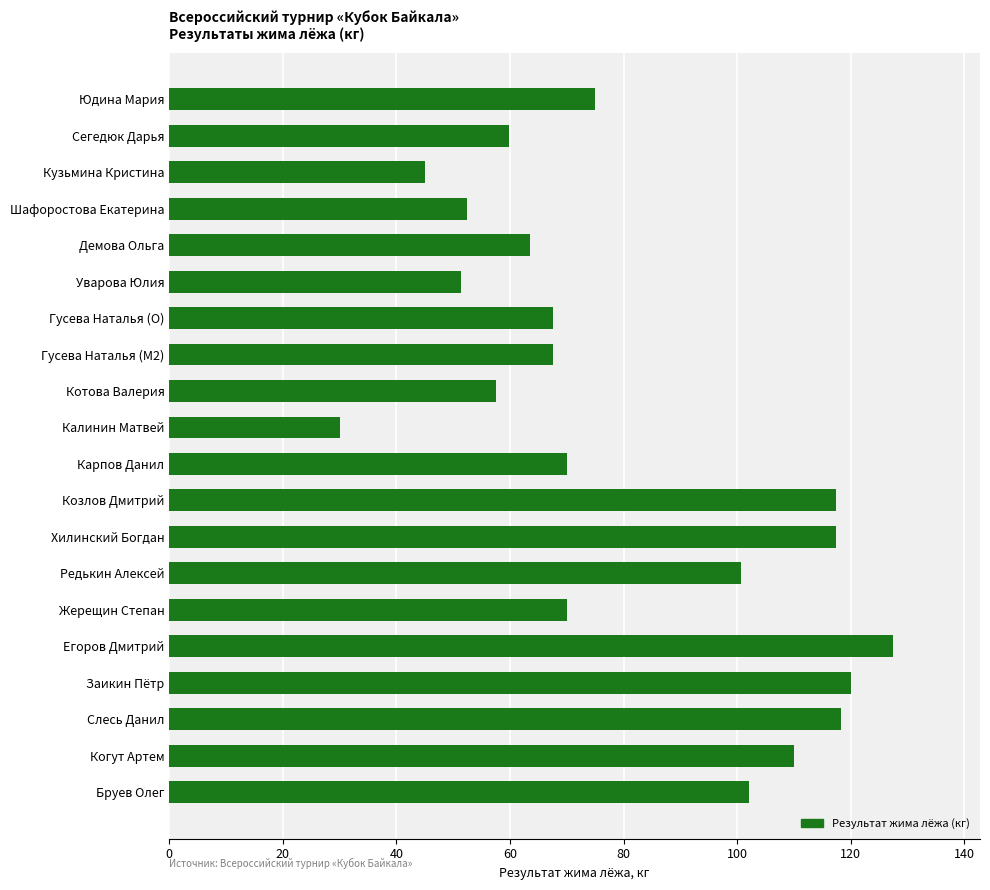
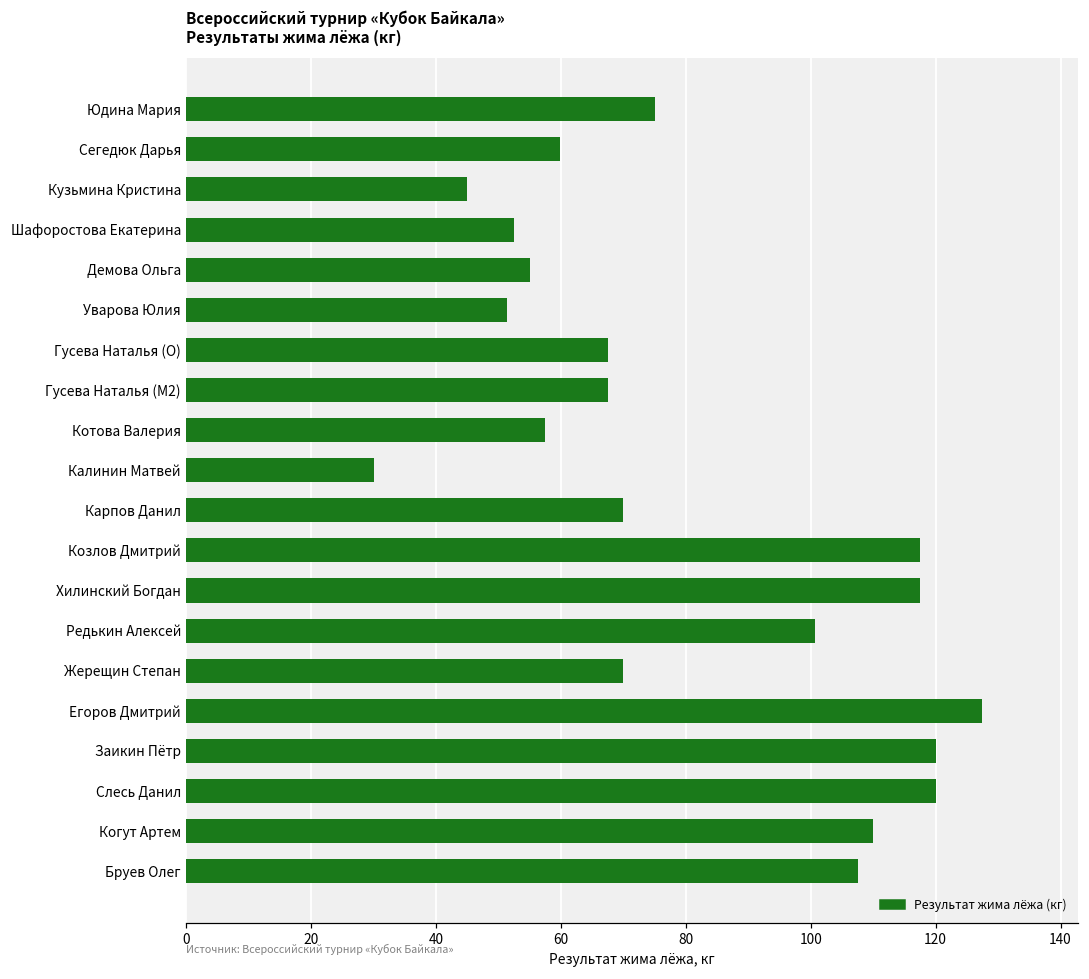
Демова Ольга: 64 -> 55
Слесь Данил: 118 -> 120
Бруев Олег: 102 -> 108
